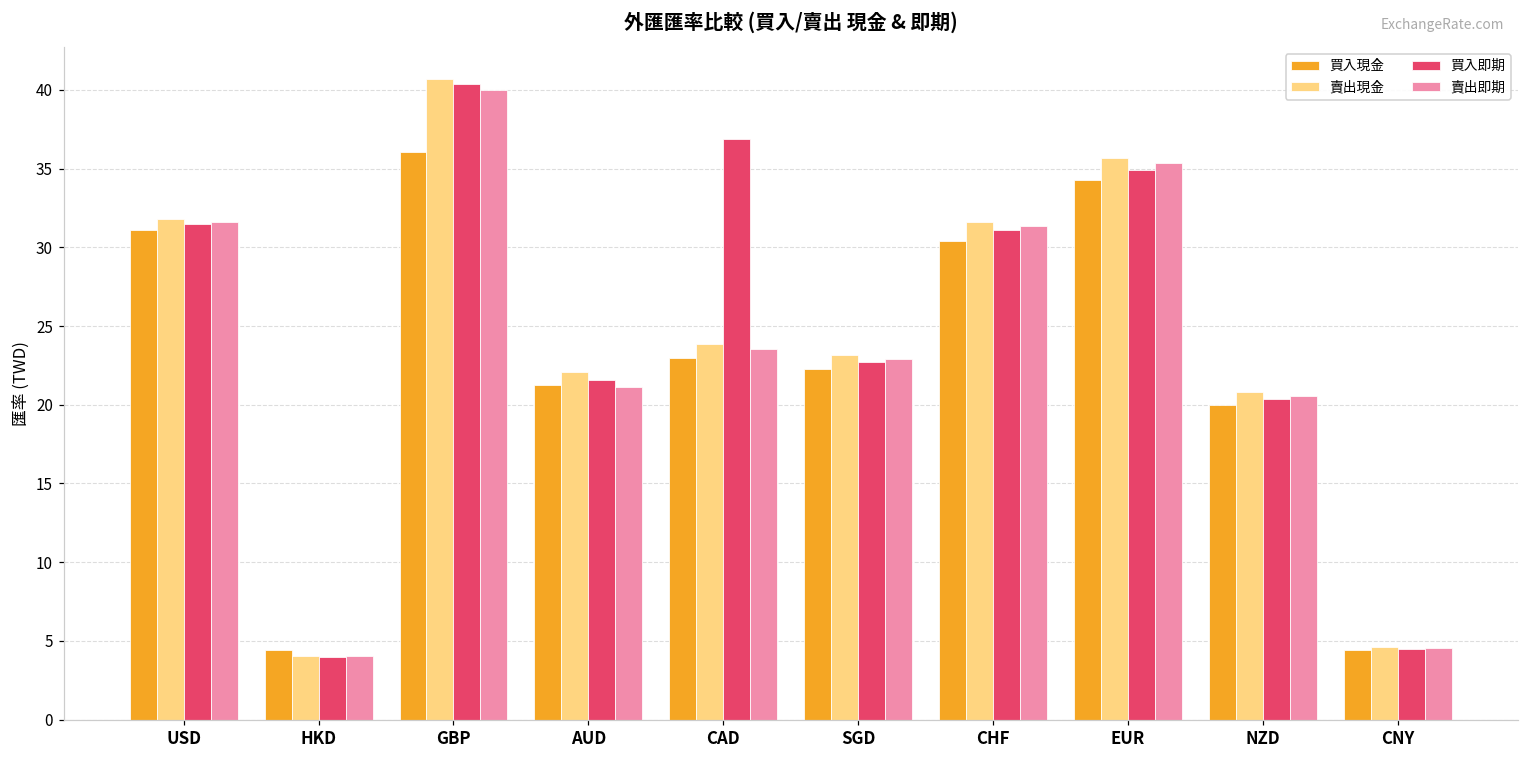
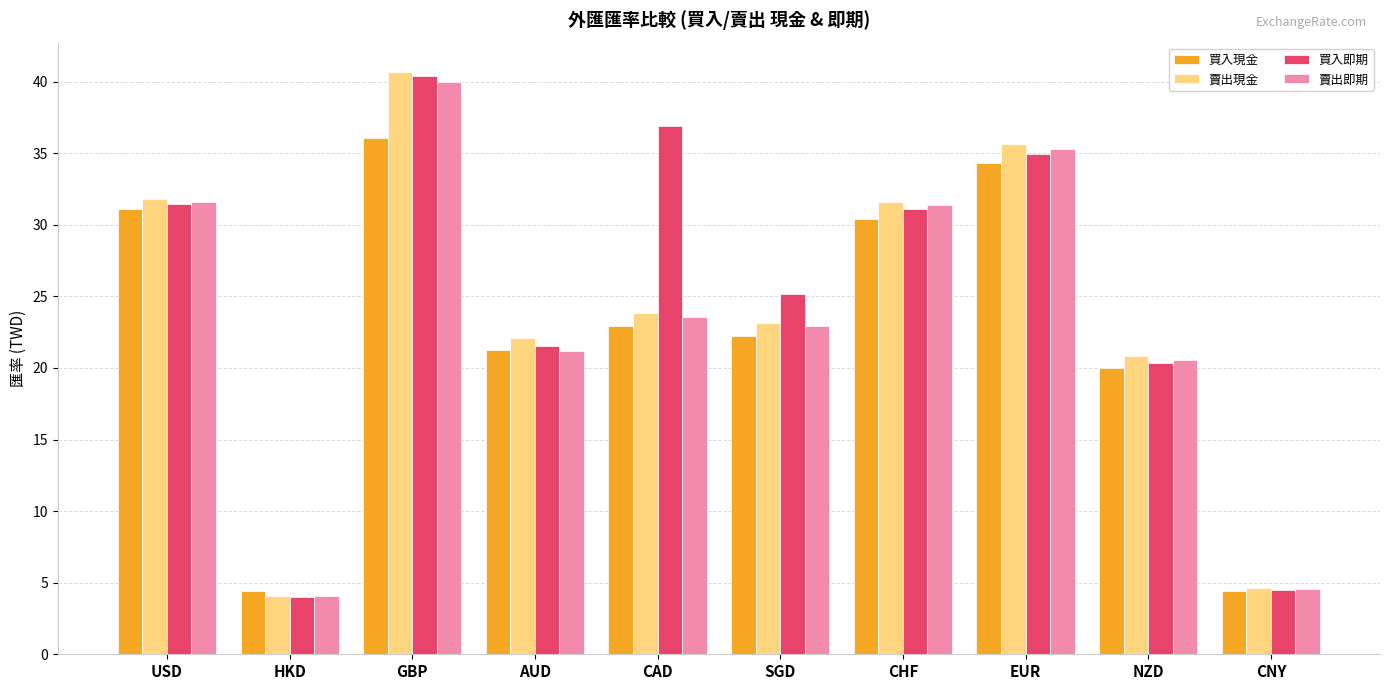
買入即期, SGD: 22.7 -> 25.2
